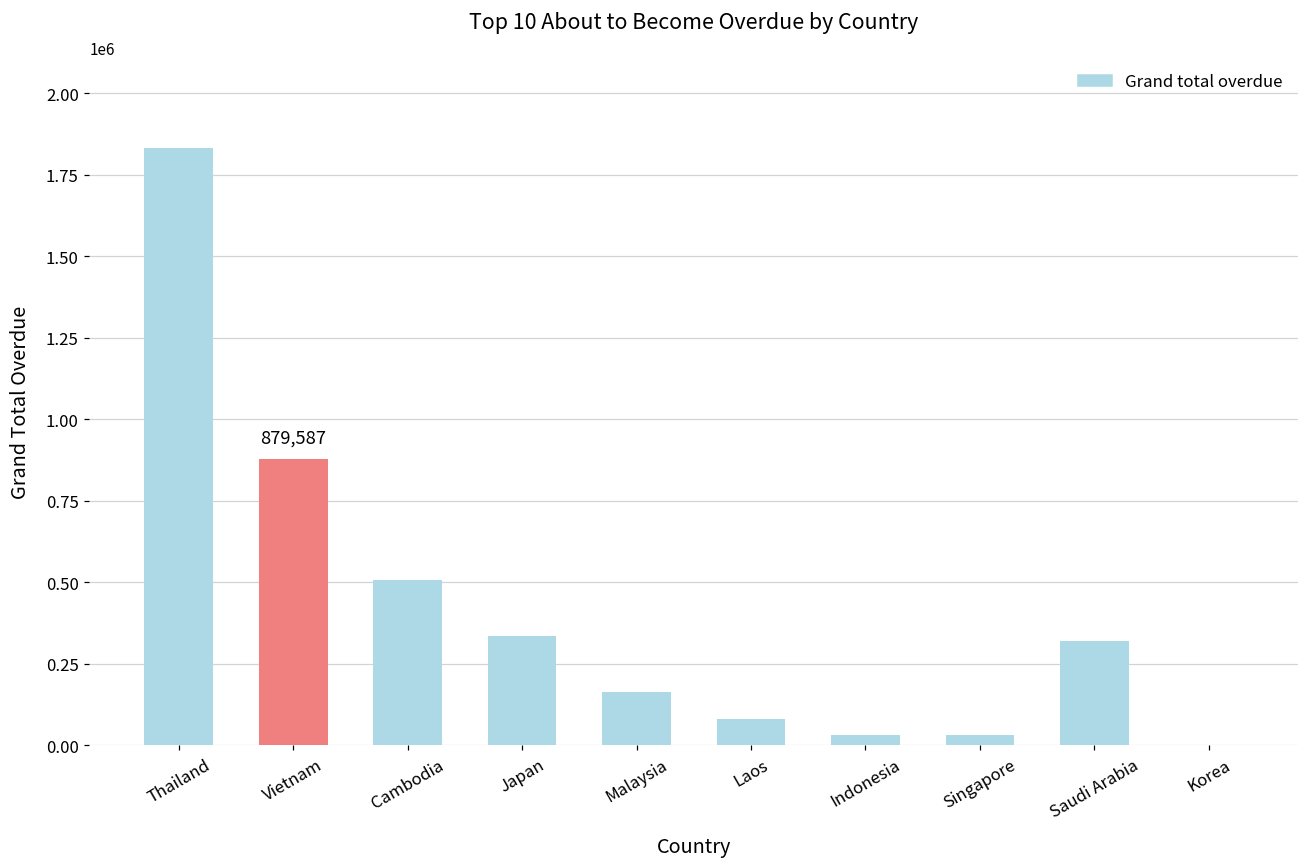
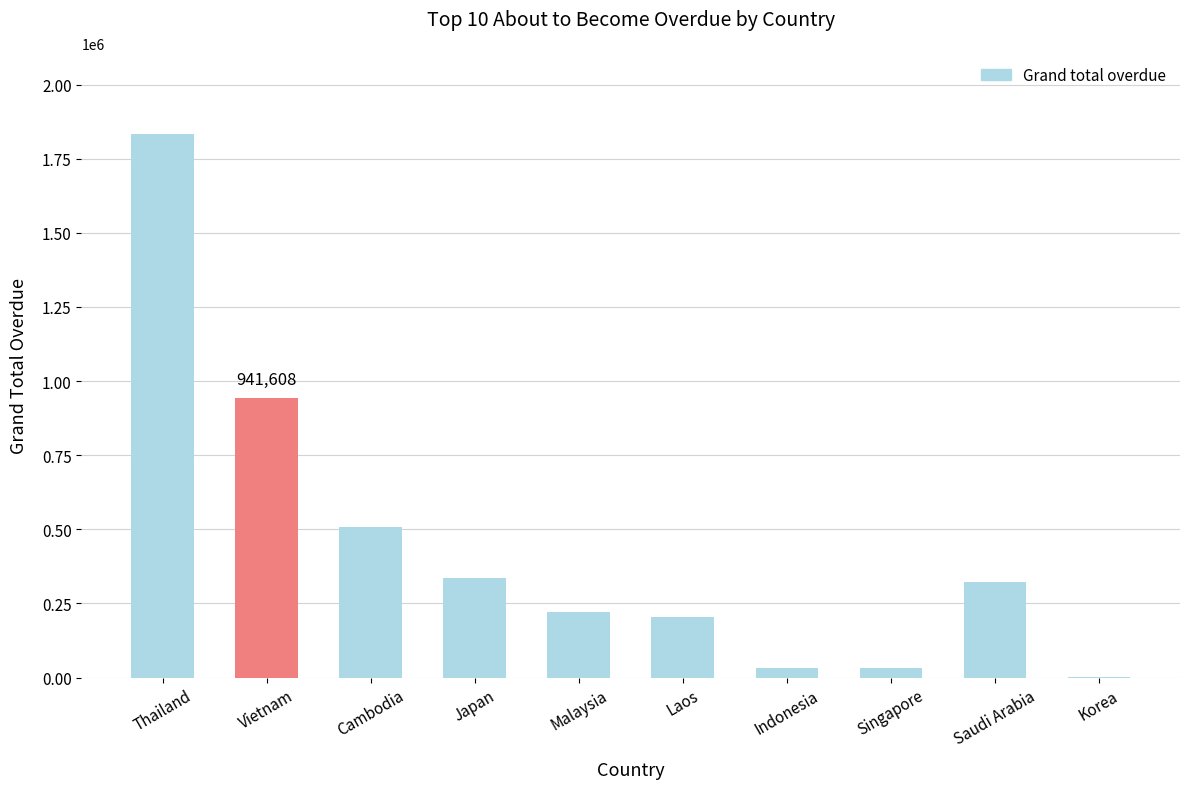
Vietnam: 879,587 -> 941,608
Malaysia: 160000 -> 220000
Laos: 80000 -> 210000
